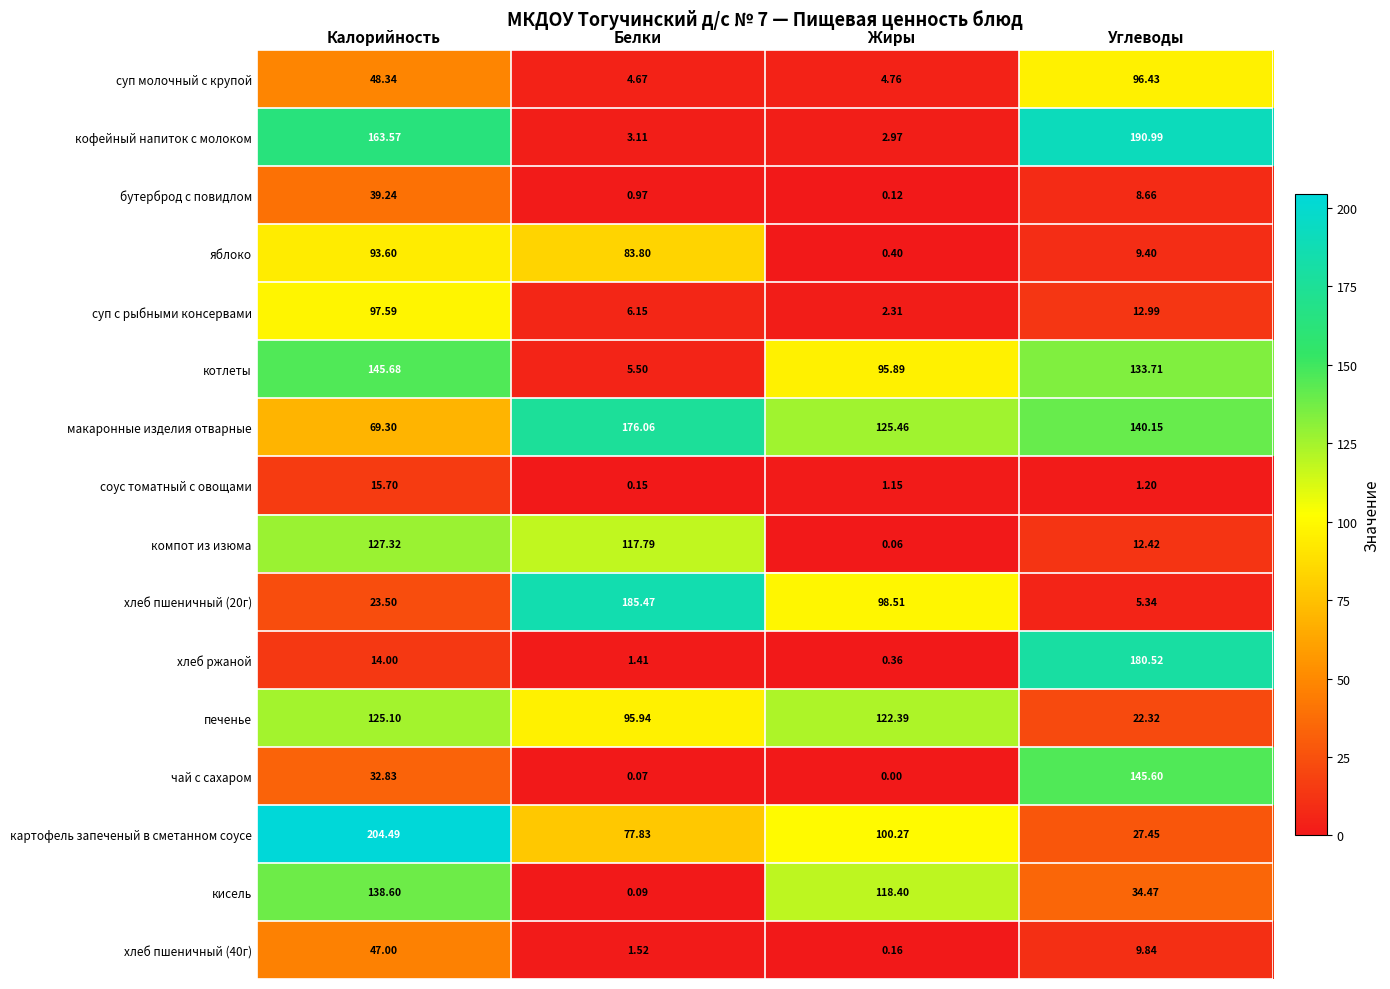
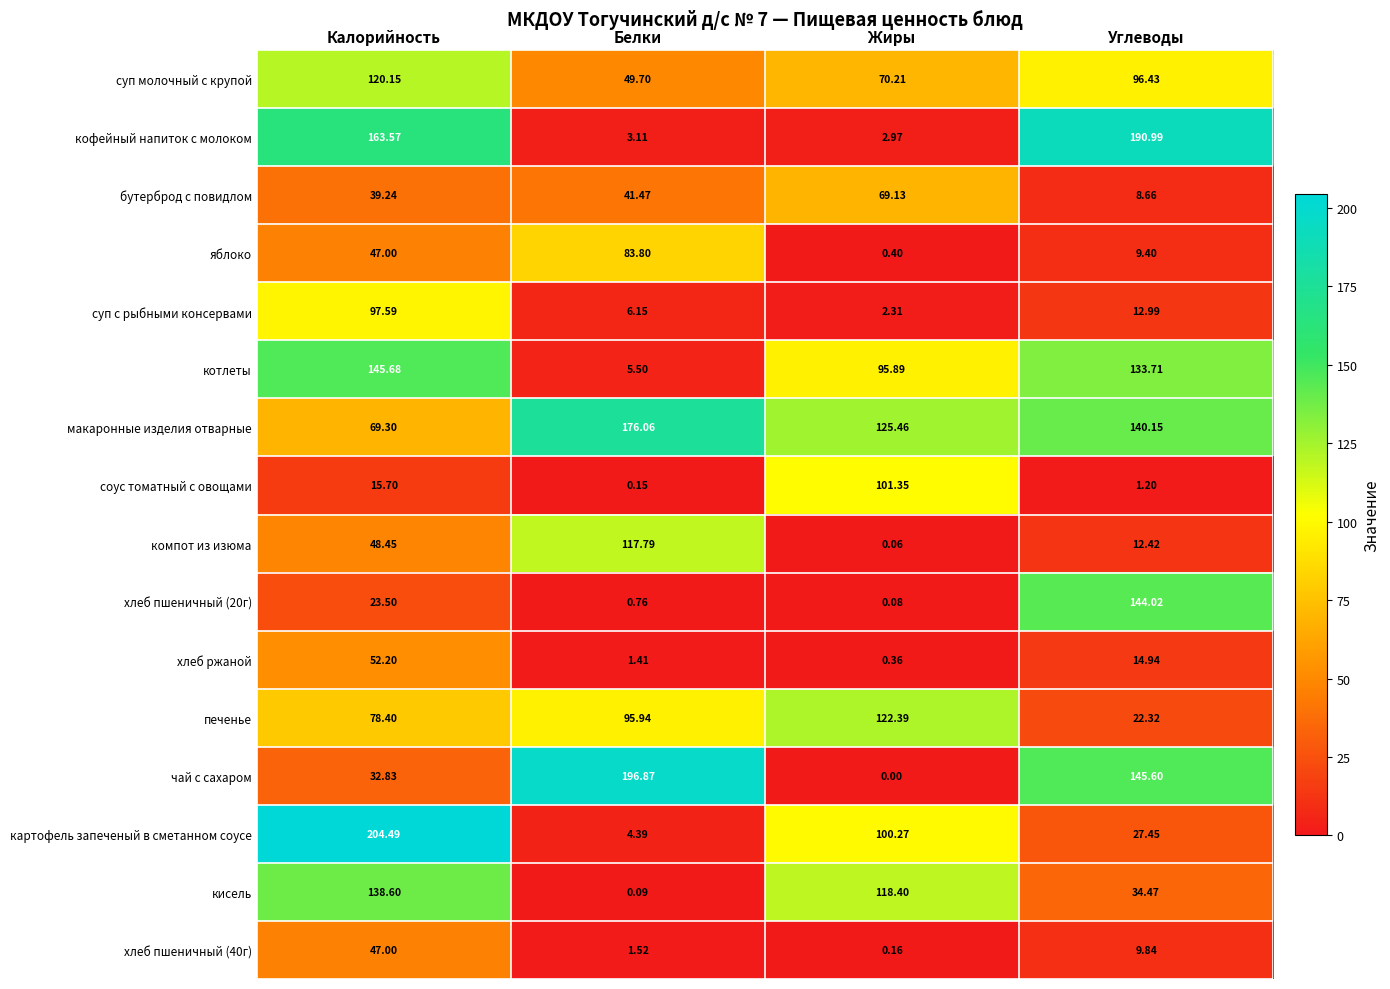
суп молочный с крупой, Калорийность: 48.34 -> 120.15
суп молочный с крупой, Белки: 4.67 -> 49.70
суп молочный с крупой, Жиры: 4.76 -> 70.21
бутерброд с повидлом, Белки: 0.97 -> 41.47
бутерброд с повидлом, Жиры: 0.12 -> 69.13
яблоко, Калорийность: 93.60 -> 47.00
соус томатный с овощами, Жиры: 1.15 -> 101.35
компот из изюма, Калорийность: 127.32 -> 48.45
хлеб пшеничный (20г), Белки: 185.47 -> 0.76
хлеб пшеничный (20г), Жиры: 98.51 -> 0.08
хлеб пшеничный (20г), Углеводы: 5.34 -> 144.02
хлеб ржаной, Калорийность: 14.00 -> 52.20
хлеб ржаной, Углеводы: 180.52 -> 14.94
печенье, Калорийность: 125.10 -> 78.40
чай с сахаром, Белки: 0.07 -> 196.87
картофель запеченый в сметанном соусе, Белки: 77.83 -> 4.39
